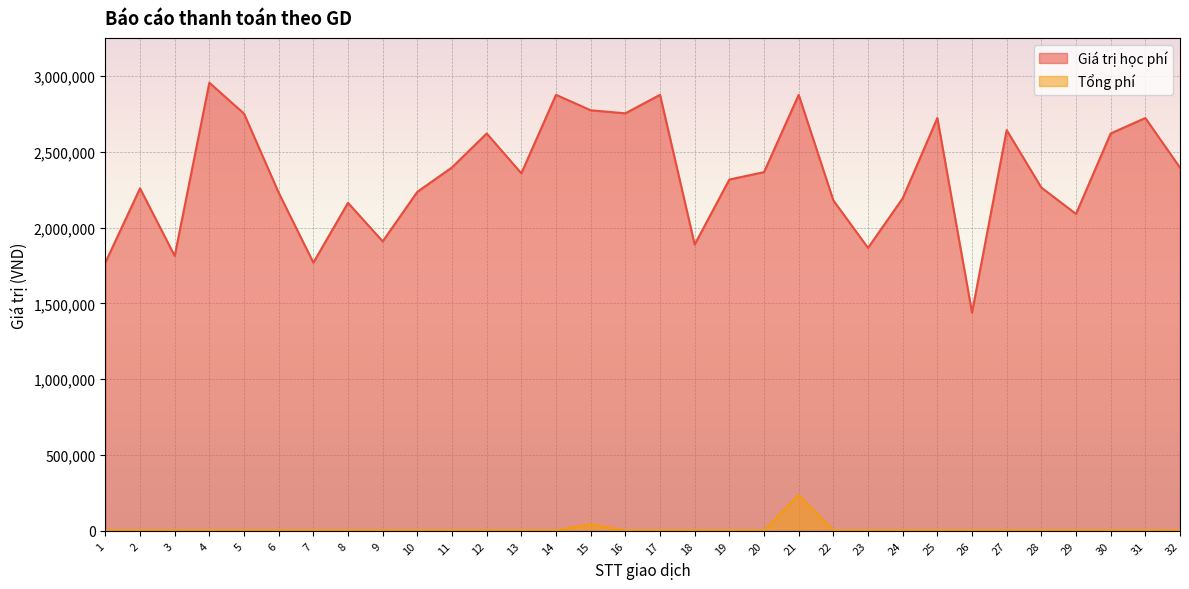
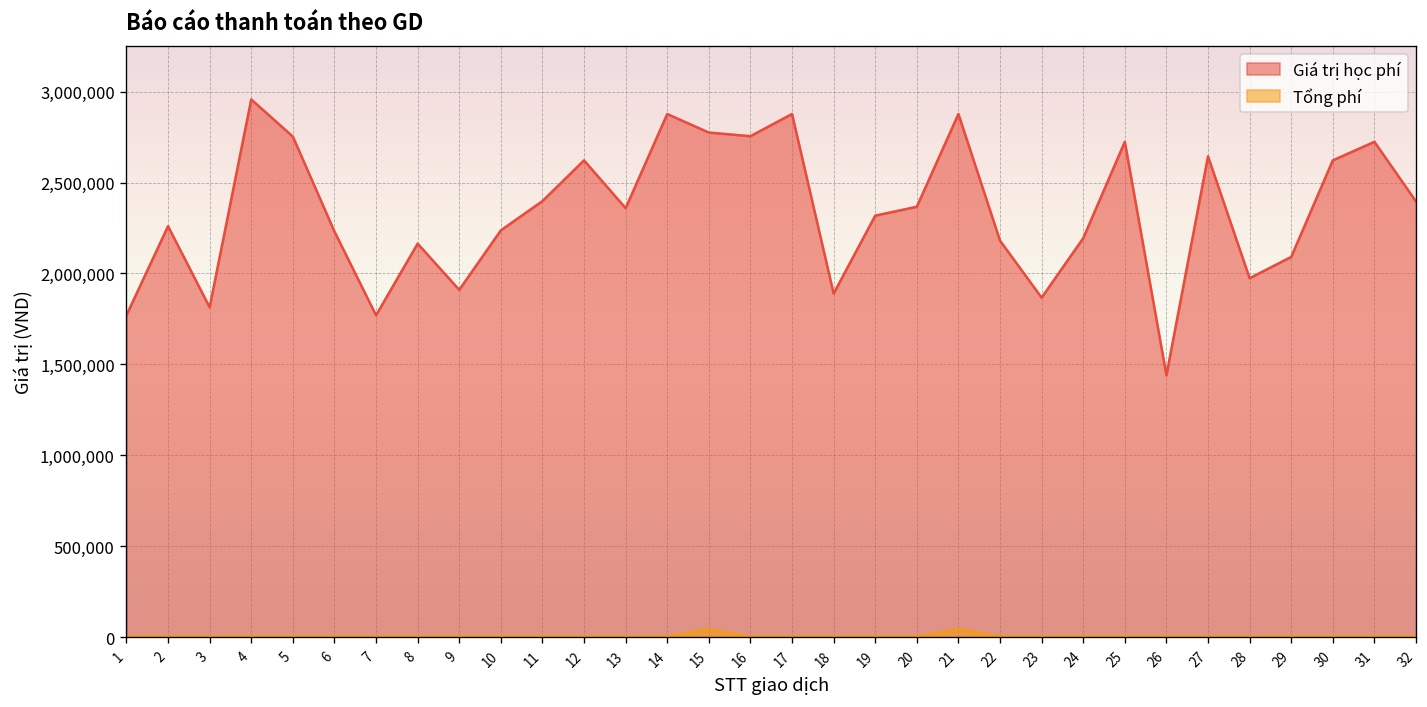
Tổng phí, 21: 240,000 -> 50,000
Giá trị học phí, 28: 2,270,000 -> 1,970,000
